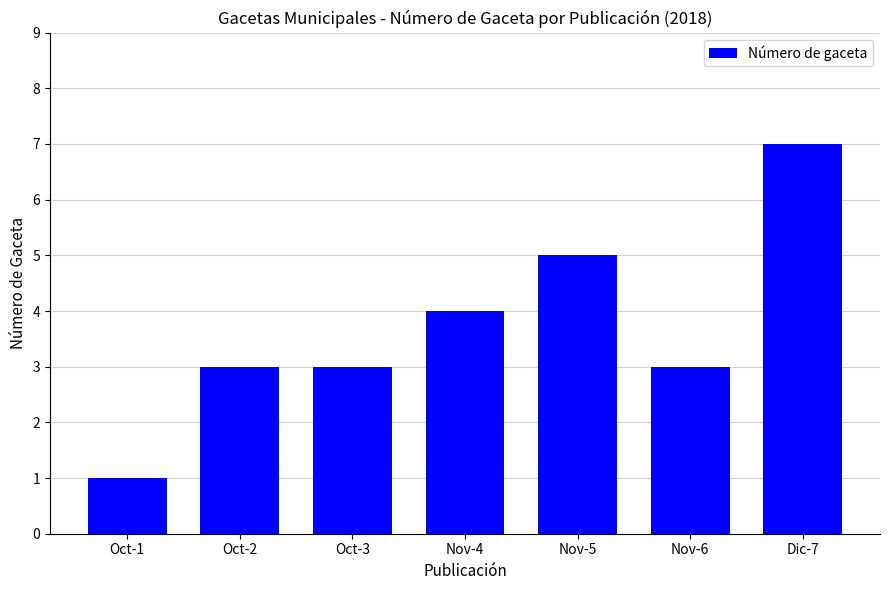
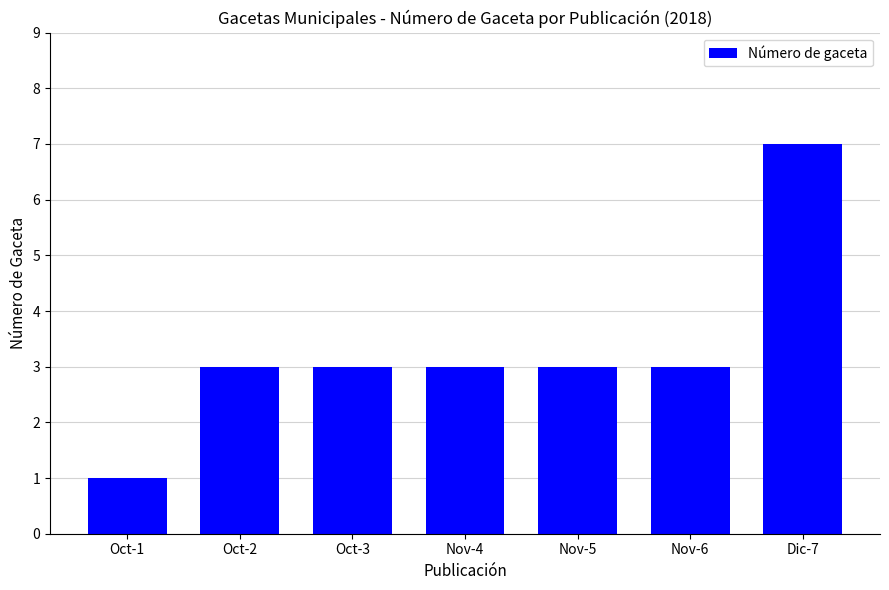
Nov-4: 4 -> 3
Nov-5: 5 -> 3
